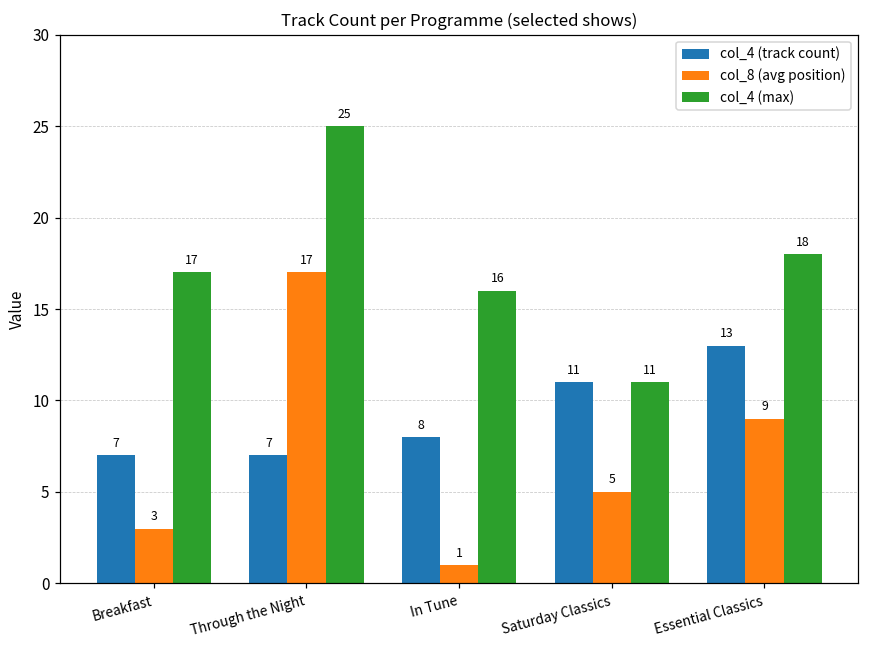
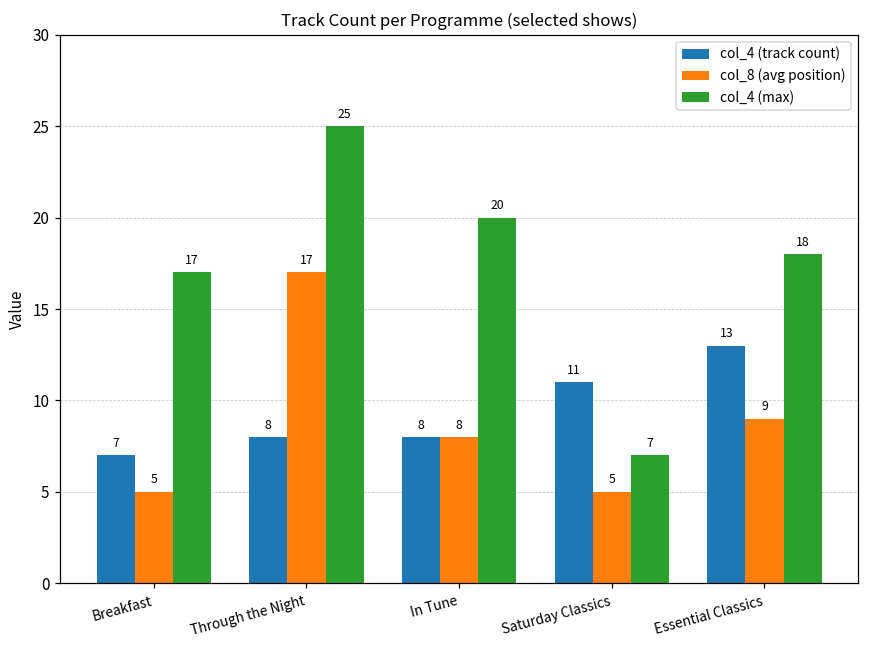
col_8 (avg position), Breakfast: 3 -> 5
col_4 (track count), Through the Night: 7 -> 8
col_8 (avg position), In Tune: 1 -> 8
col_4 (max), In Tune: 16 -> 20
col_4 (max), Saturday Classics: 11 -> 7
